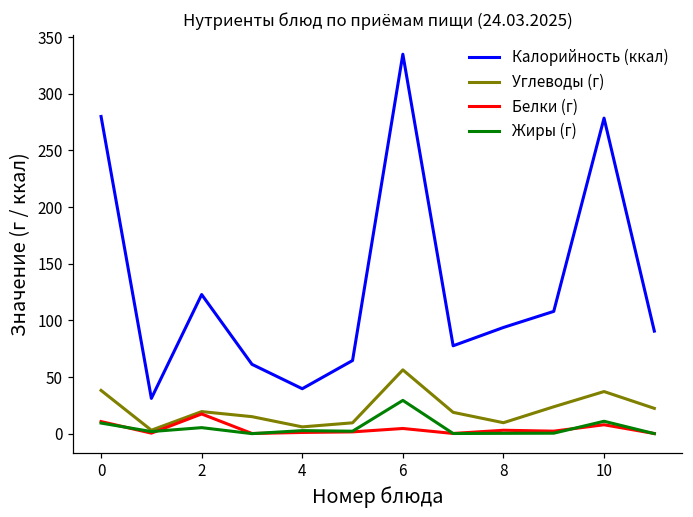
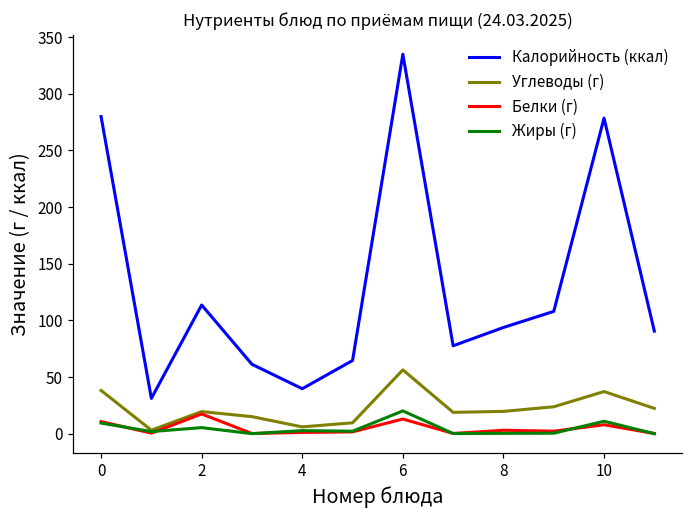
Калорийность (ккал), 2: 123 -> 114
Белки (г), 6: 5 -> 13
Жиры (г), 6: 29 -> 20
Углеводы (г), 8: 10 -> 20
